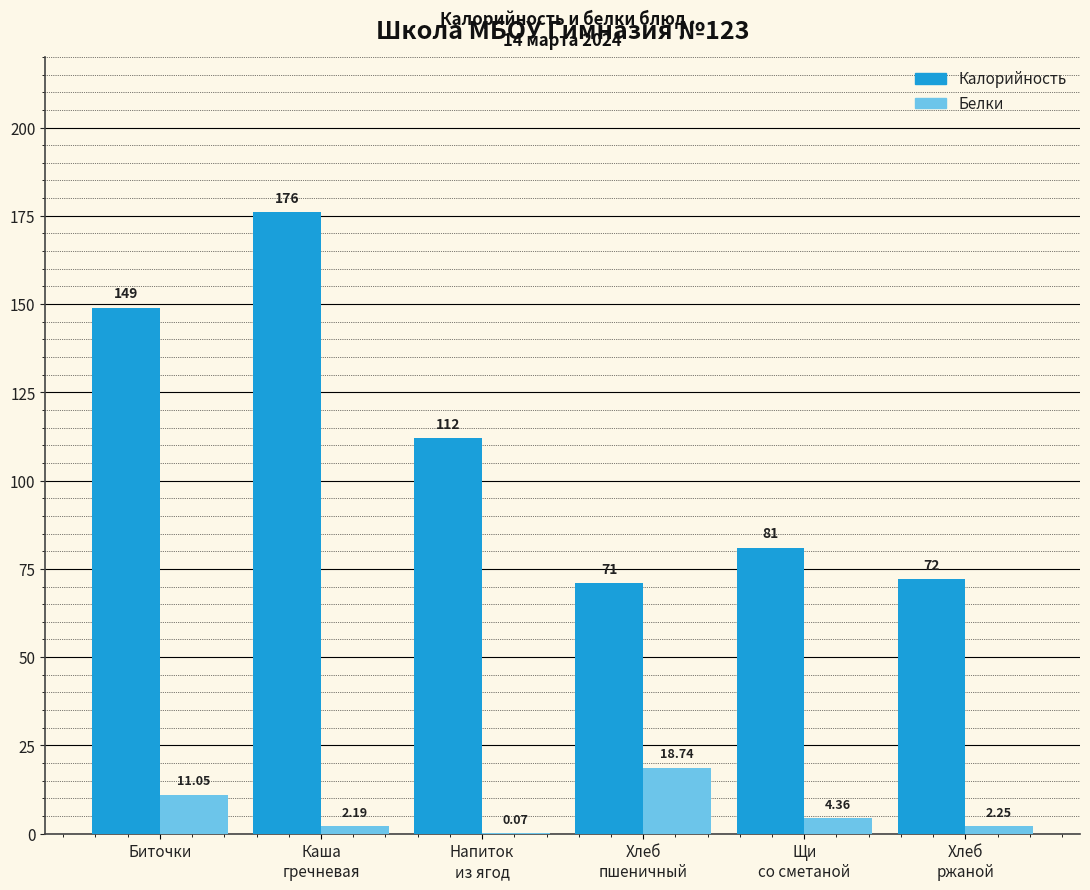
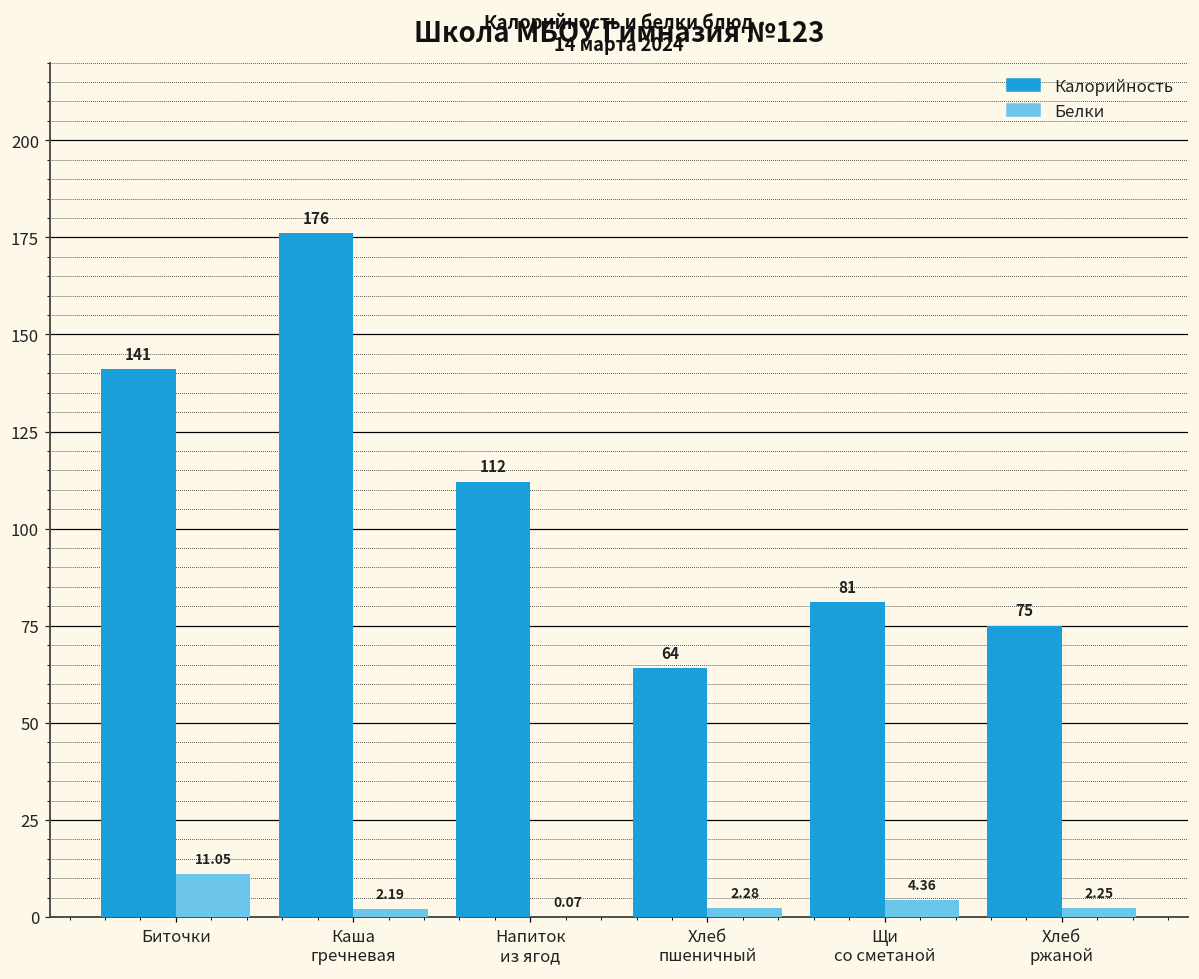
Калорийность, Биточки: 149 -> 141
Калорийность, Хлеб пшеничный: 71 -> 64
Белки, Хлеб пшеничный: 18.74 -> 2.28
Калорийность, Хлеб ржаной: 72 -> 75
